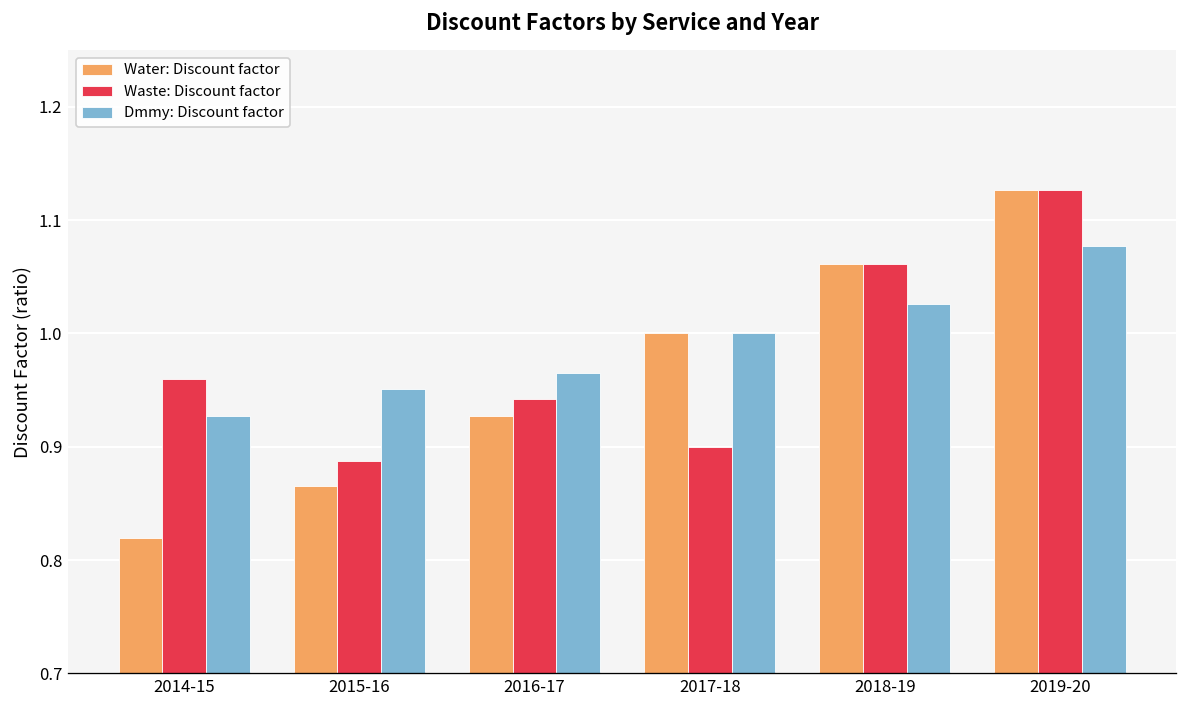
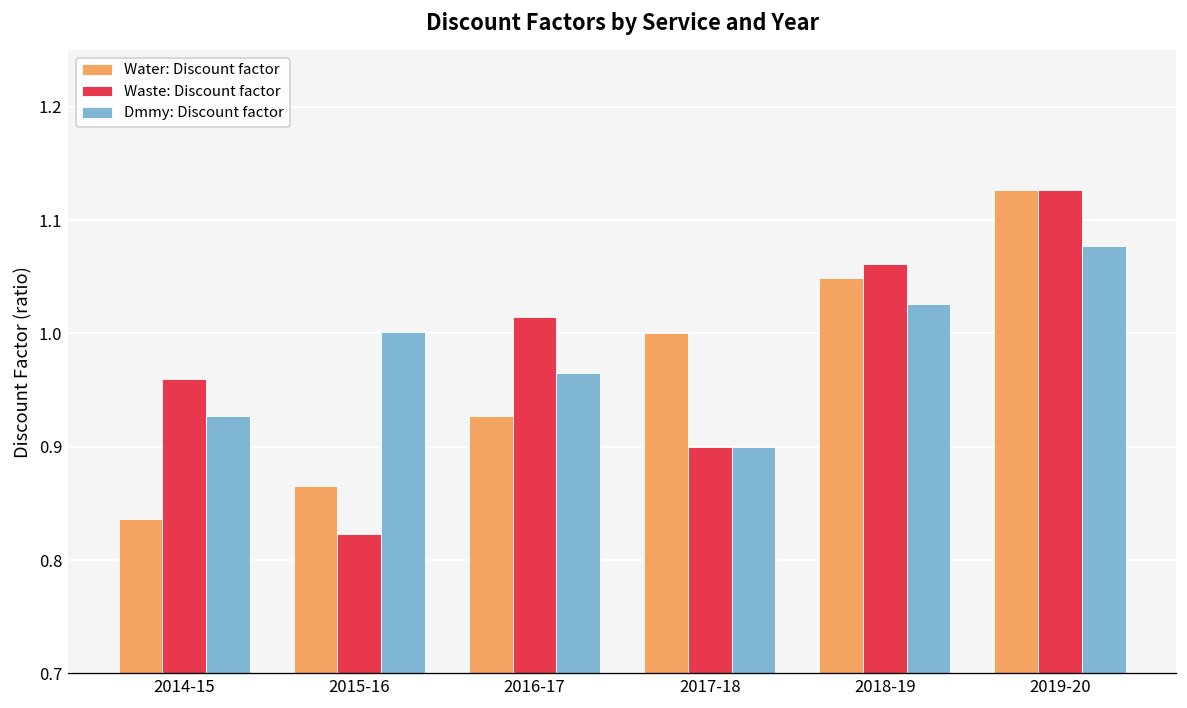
Water: Discount factor, 2014-15: 0.82 -> 0.84
Waste: Discount factor, 2015-16: 0.89 -> 0.82
Dmmy: Discount factor, 2015-16: 0.95 -> 1.00
Waste: Discount factor, 2016-17: 0.94 -> 1.01
Dmmy: Discount factor, 2017-18: 1.0 -> 0.9
Water: Discount factor, 2018-19: 1.06 -> 1.05
